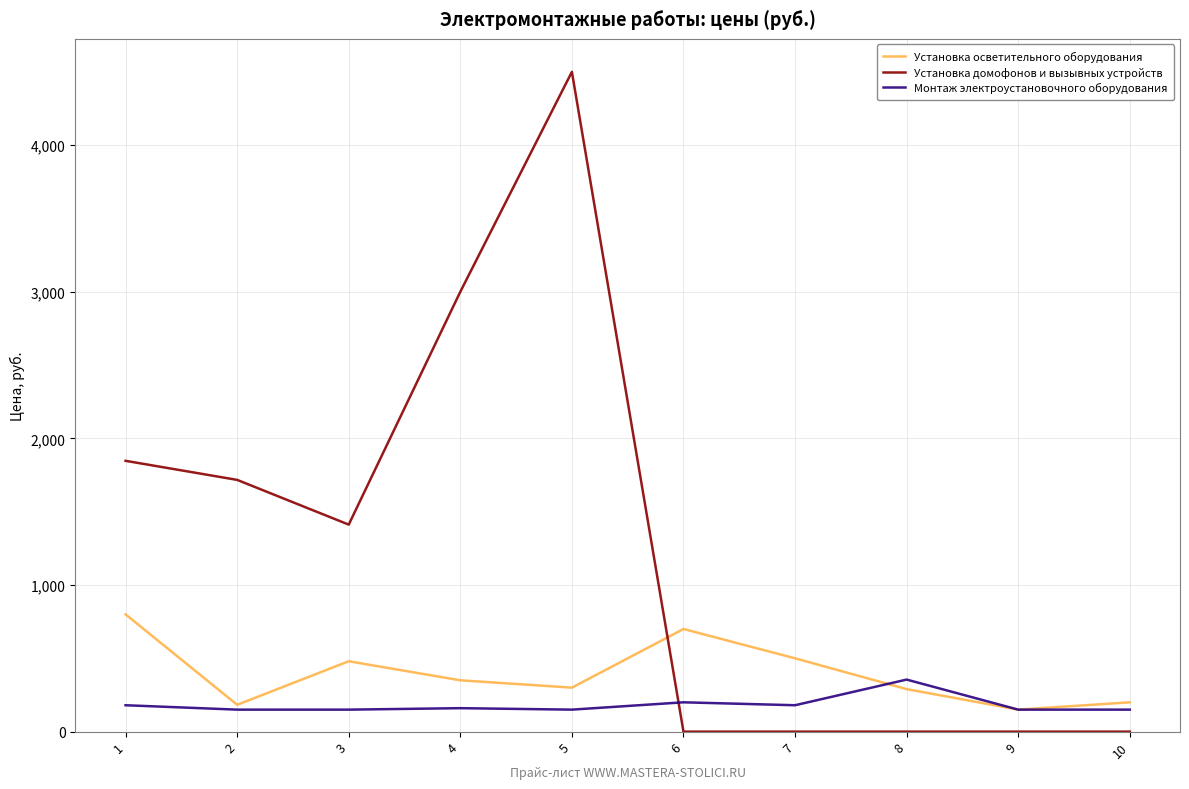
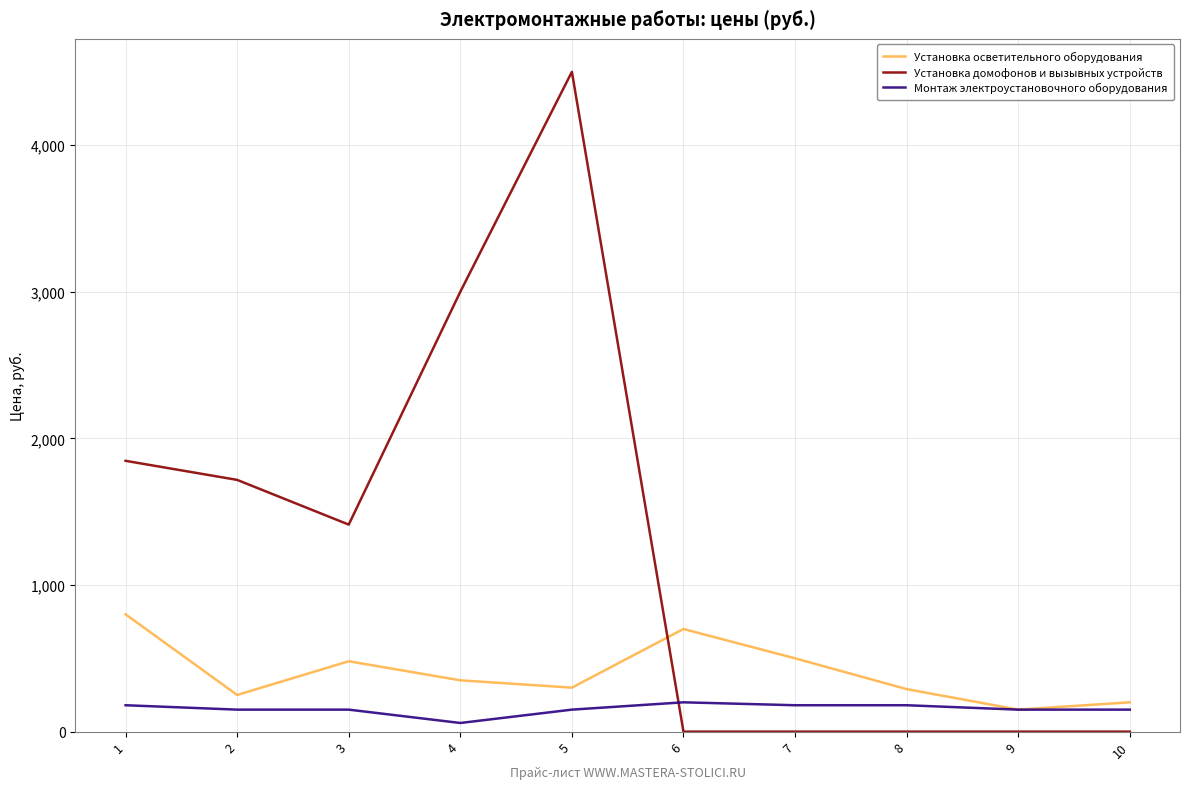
Установка осветительного оборудования, 2: 180 -> 250
Монтаж электроустановочного оборудования, 4: 160 -> 60
Монтаж электроустановочного оборудования, 8: 360 -> 180
